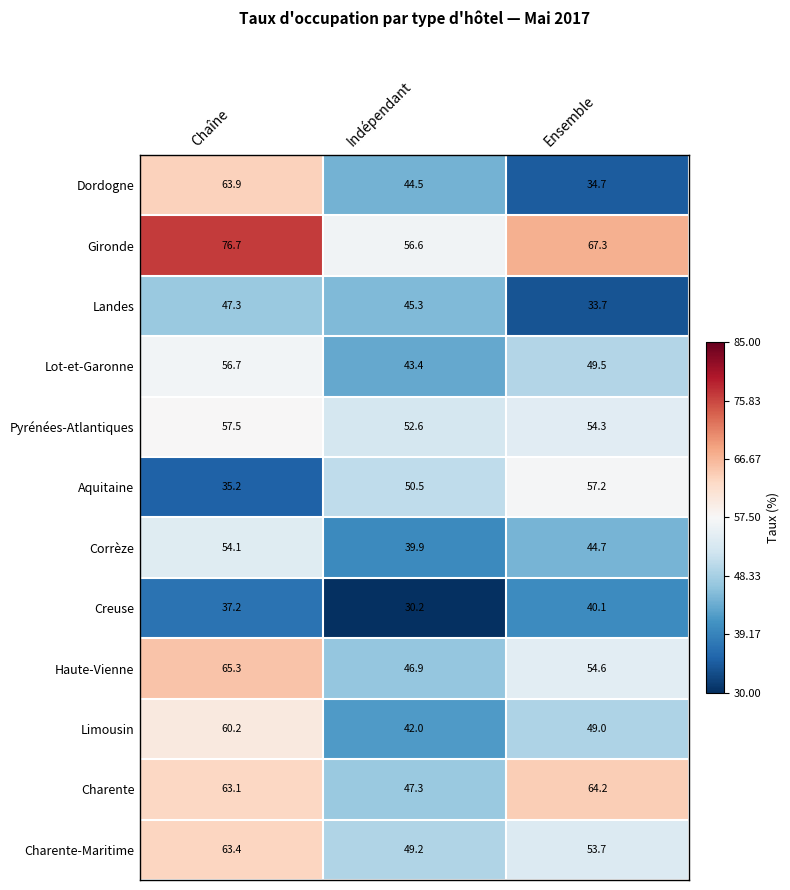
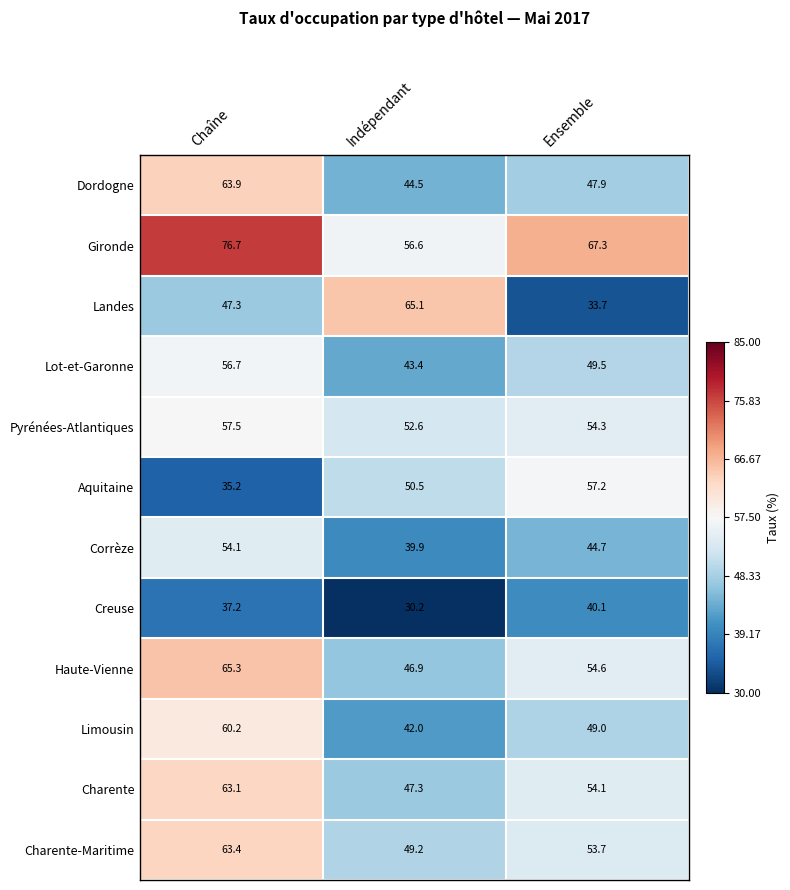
Dordogne, Ensemble: 34.7 -> 47.9
Landes, Indépendant: 45.3 -> 65.1
Charente, Ensemble: 64.2 -> 54.1
